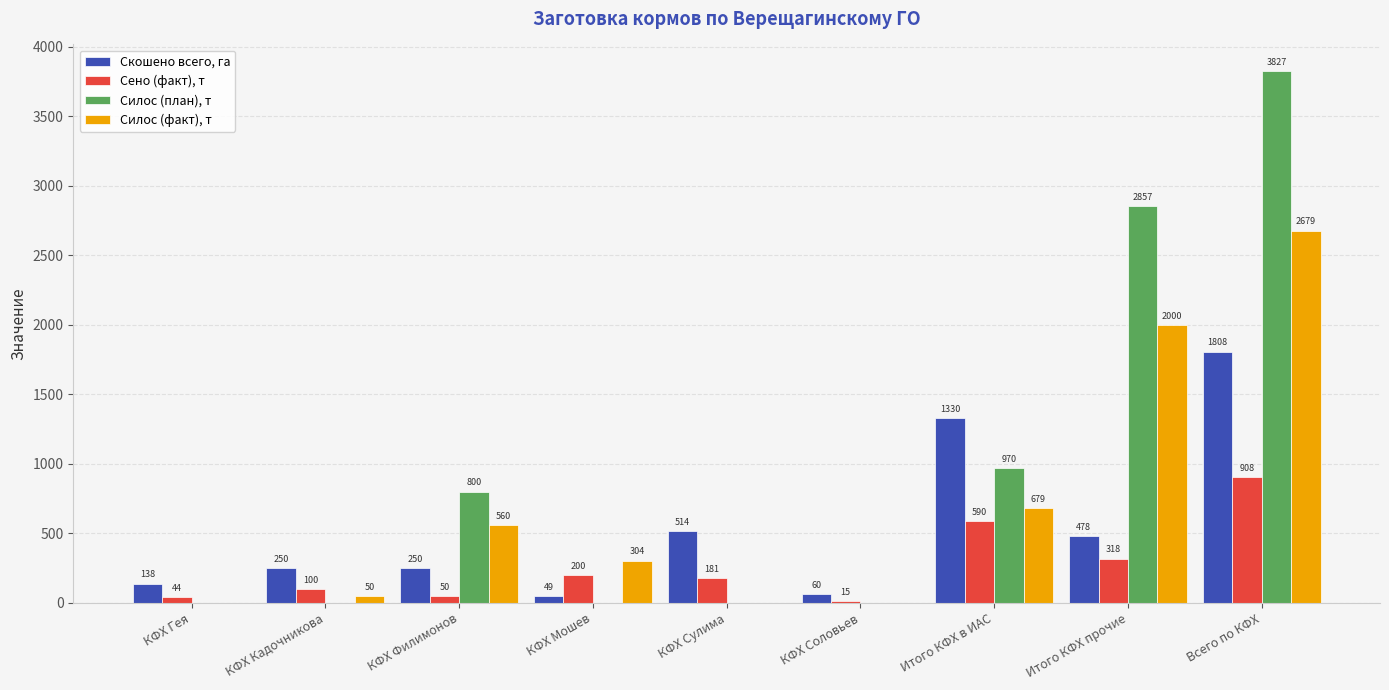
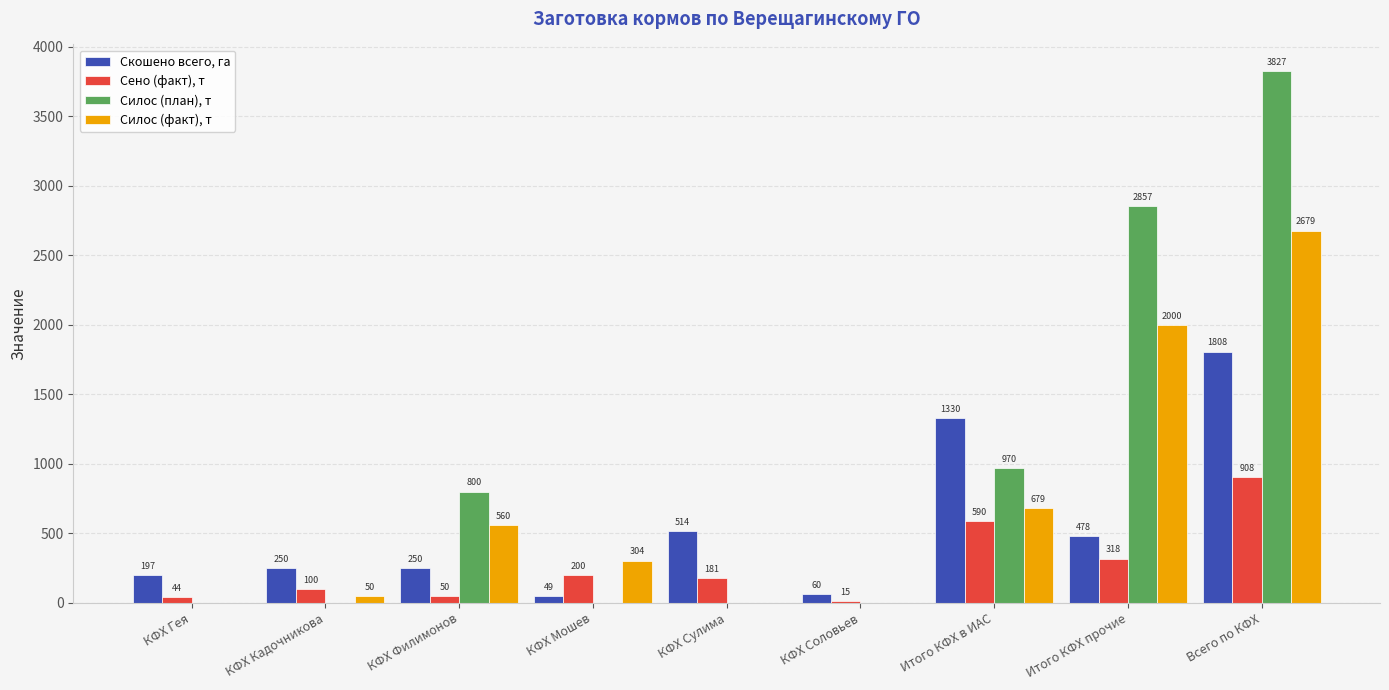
Скошено всего, га, КФХ Гея: 138 -> 197
